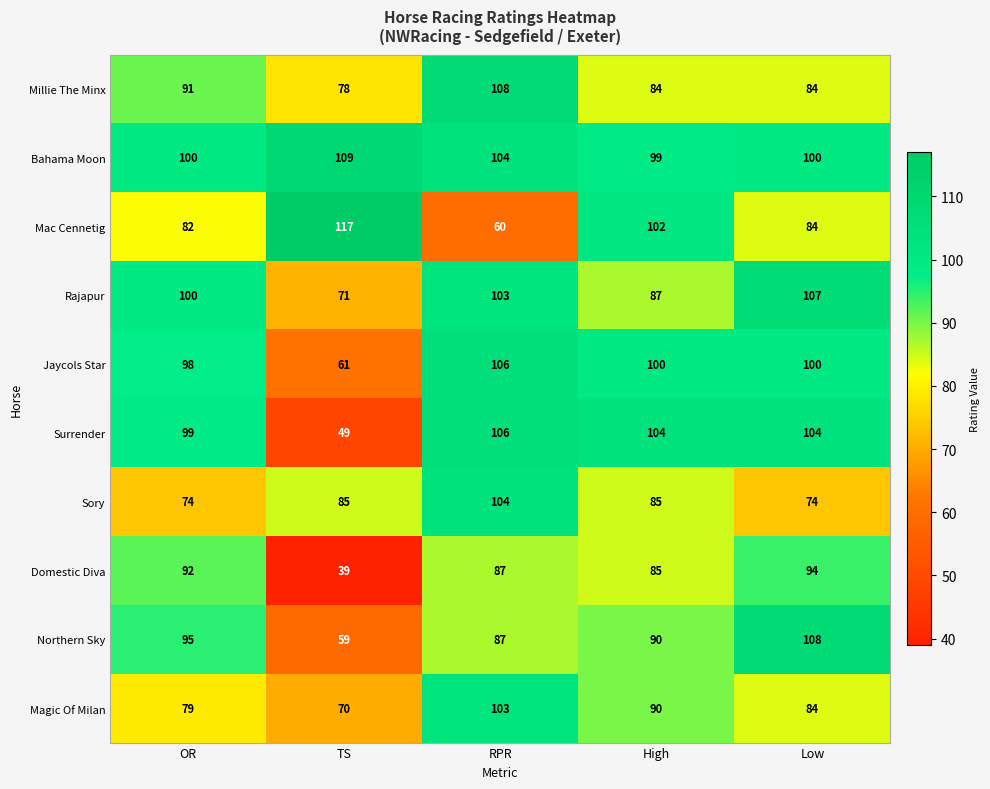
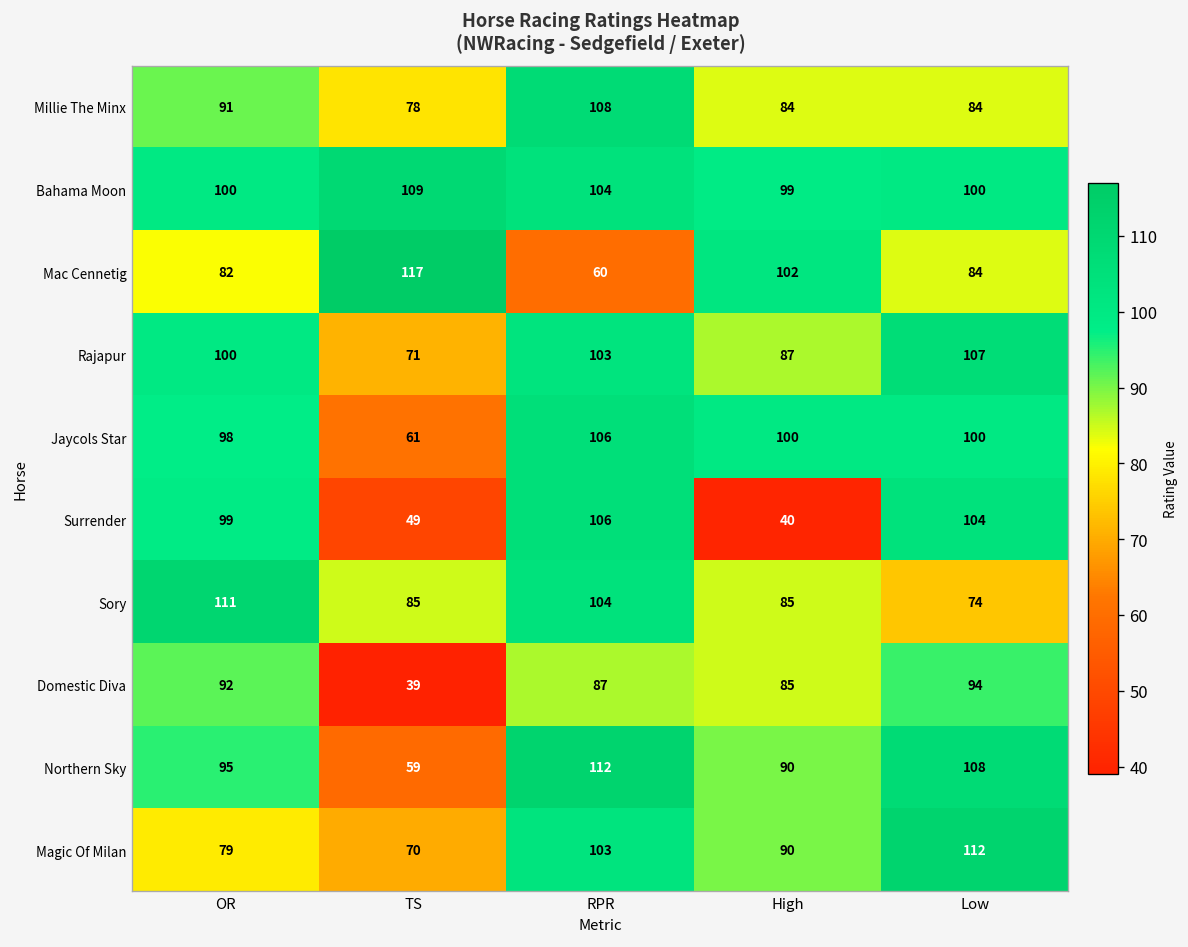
Surrender, High: 104 -> 40
Sory, OR: 74 -> 111
Northern Sky, RPR: 87 -> 112
Magic Of Milan, Low: 84 -> 112
